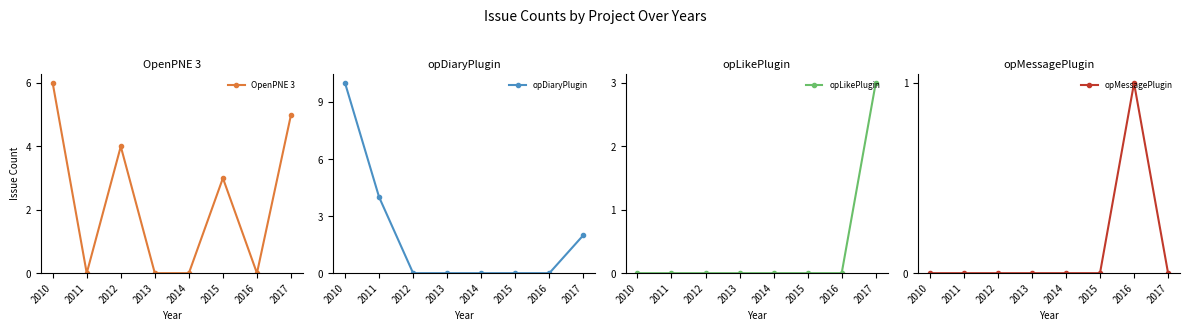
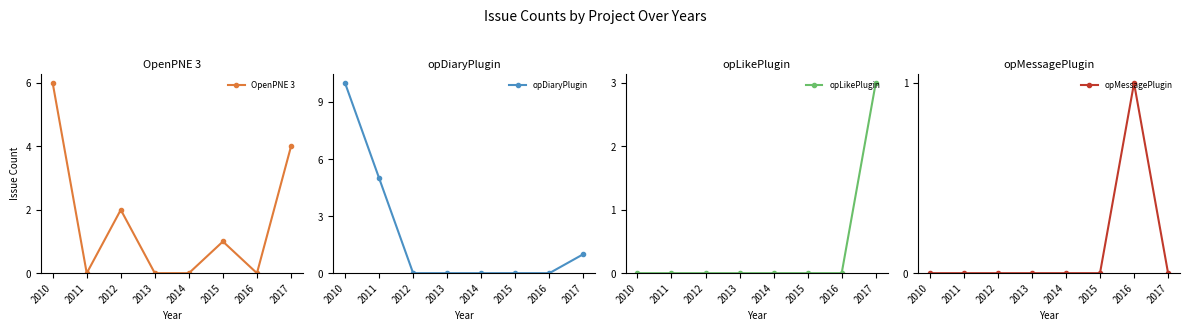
OpenPNE 3, 2012: 4 -> 2
OpenPNE 3, 2015: 3 -> 1
OpenPNE 3, 2017: 5 -> 4
opDiaryPlugin, 2011: 4 -> 5
opDiaryPlugin, 2017: 2 -> 1
